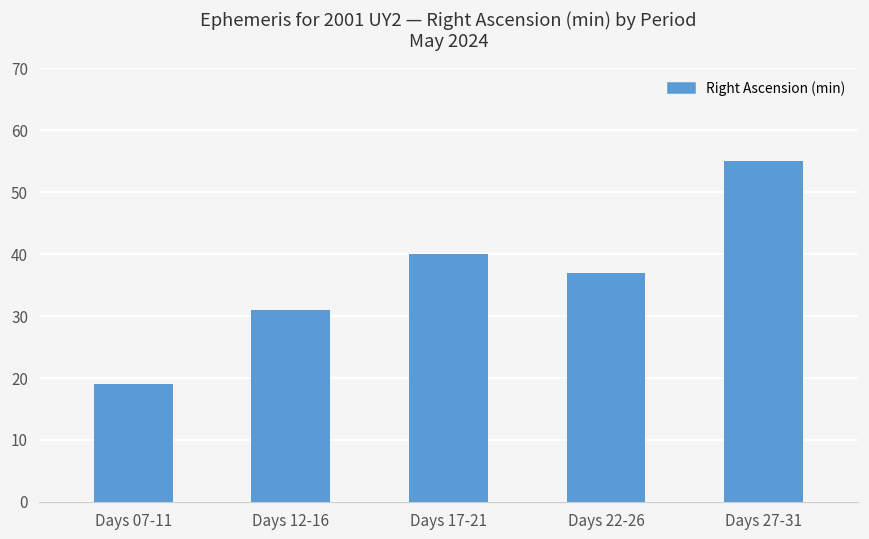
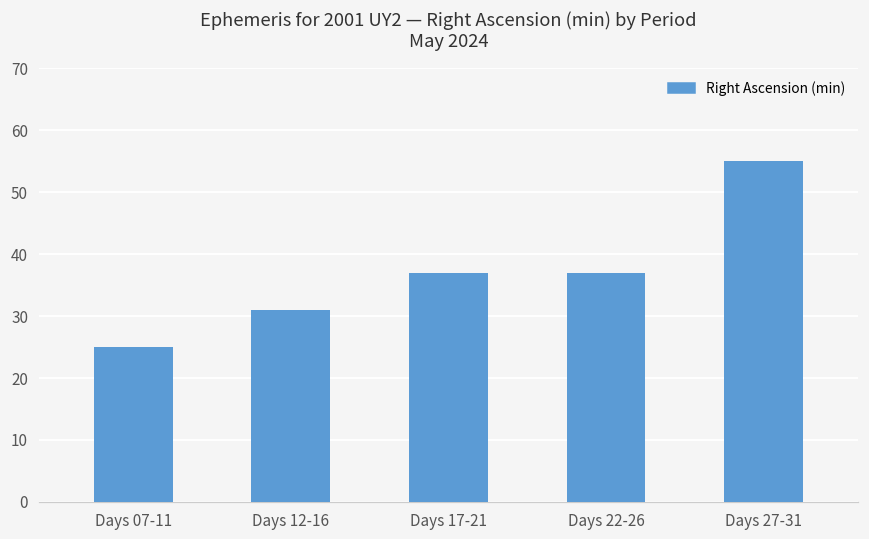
Days 07-11: 19 -> 25
Days 17-21: 40 -> 37
